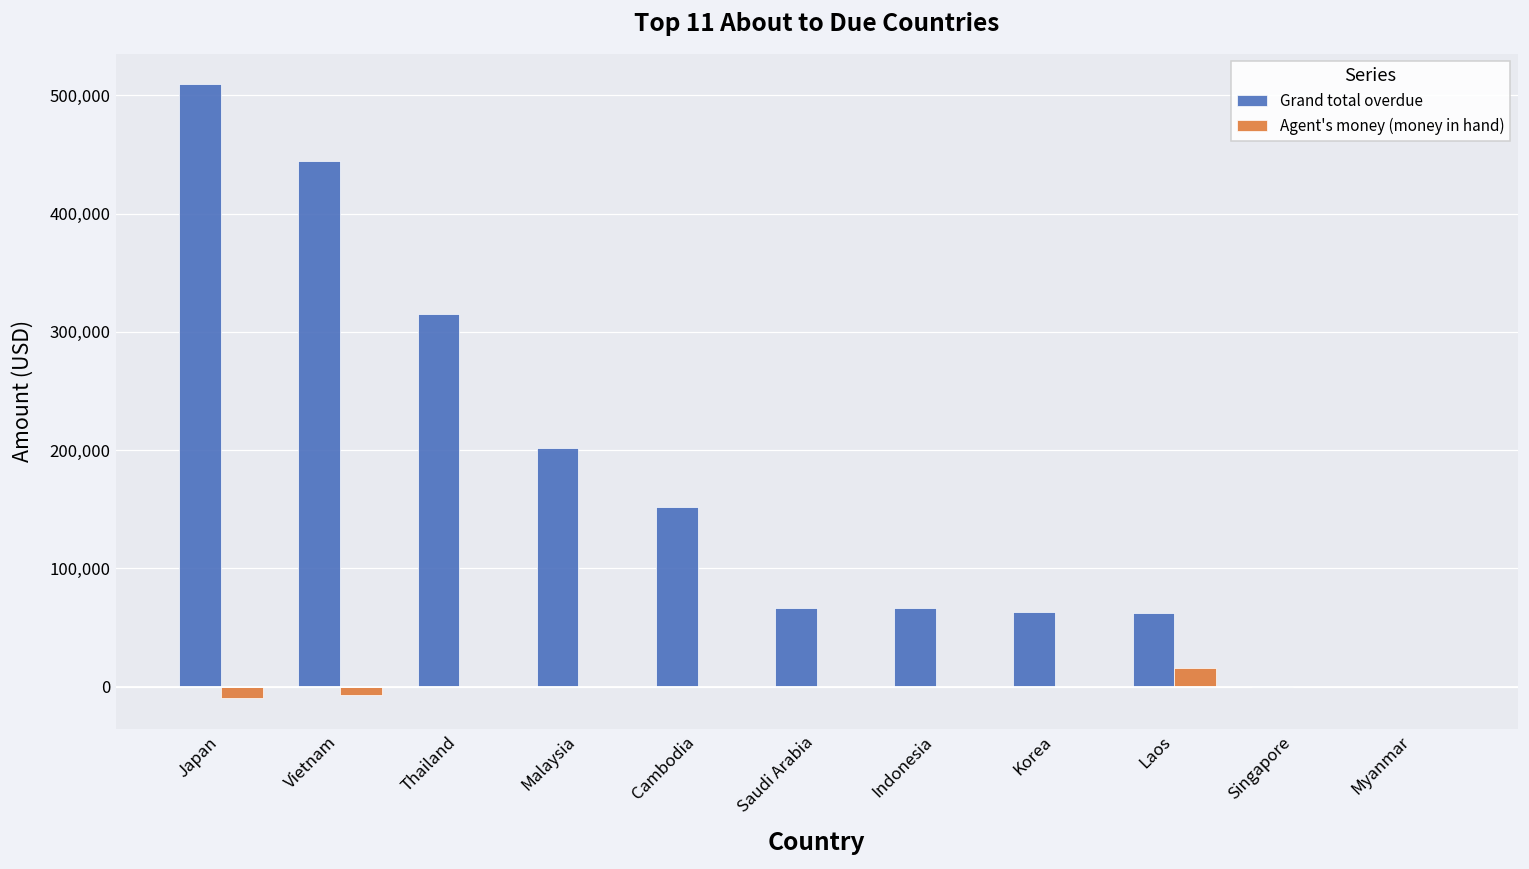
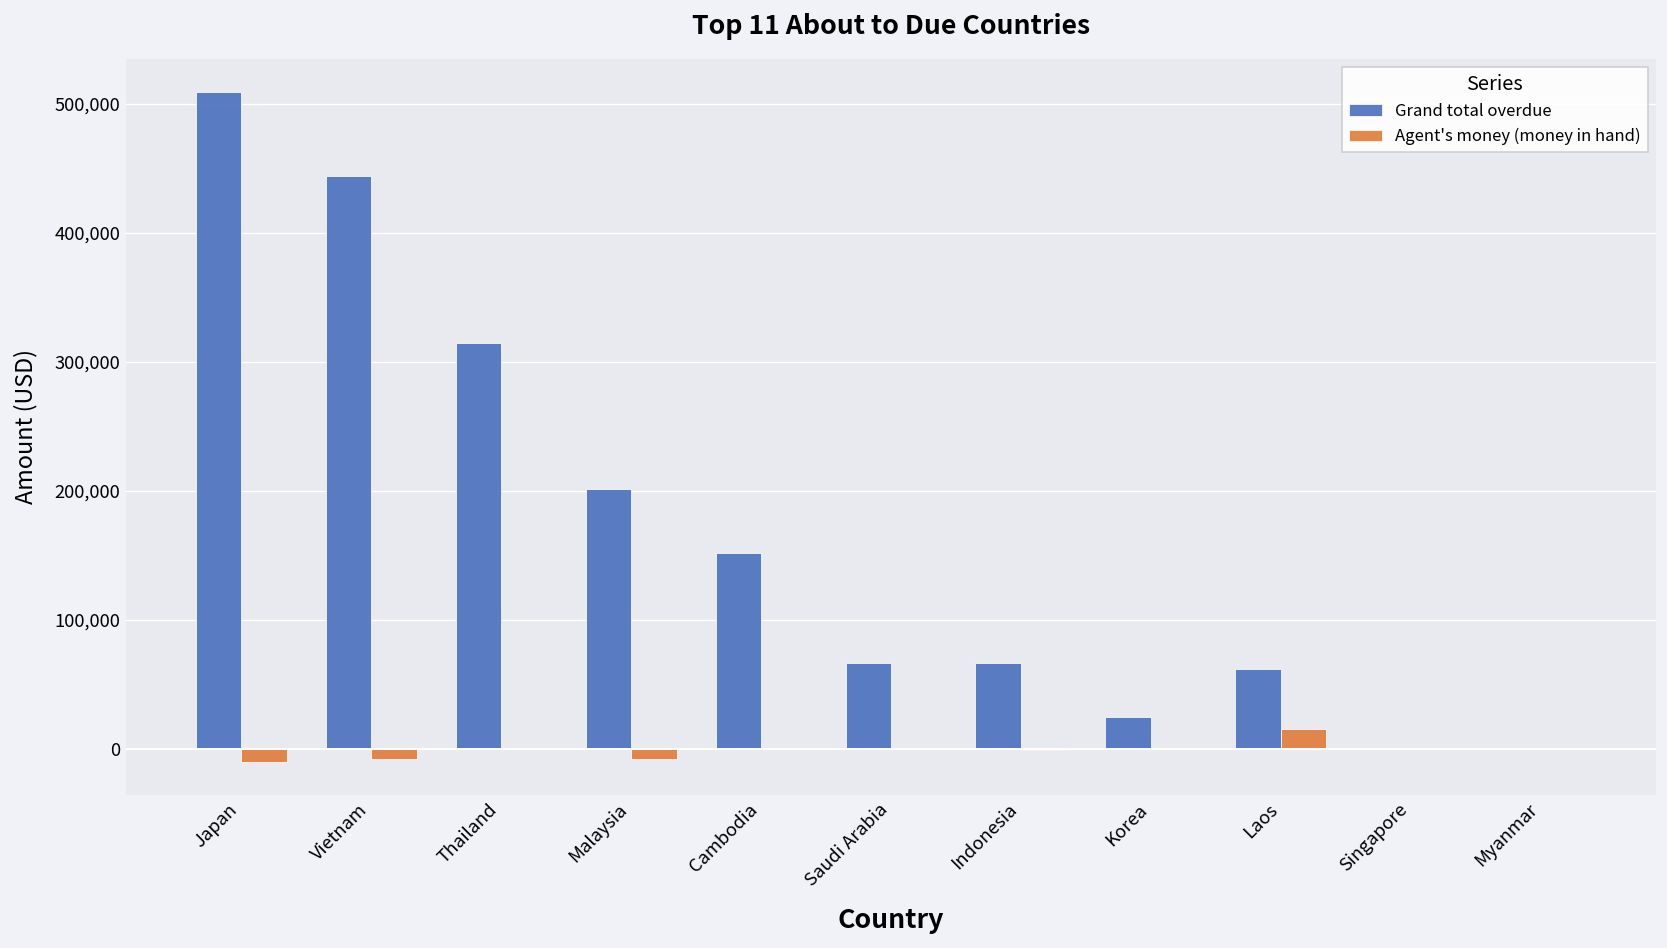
Agent's money (money in hand), Malaysia: 0 -> -8,000
Grand total overdue, Korea: 63,000 -> 25,000
